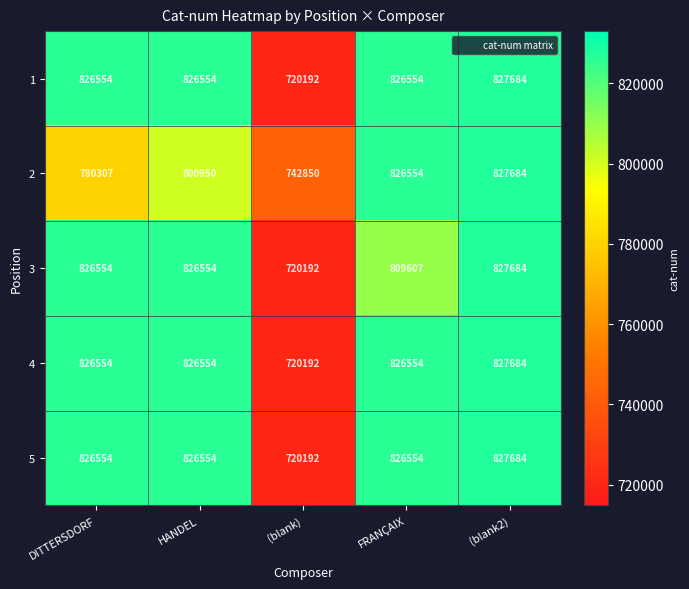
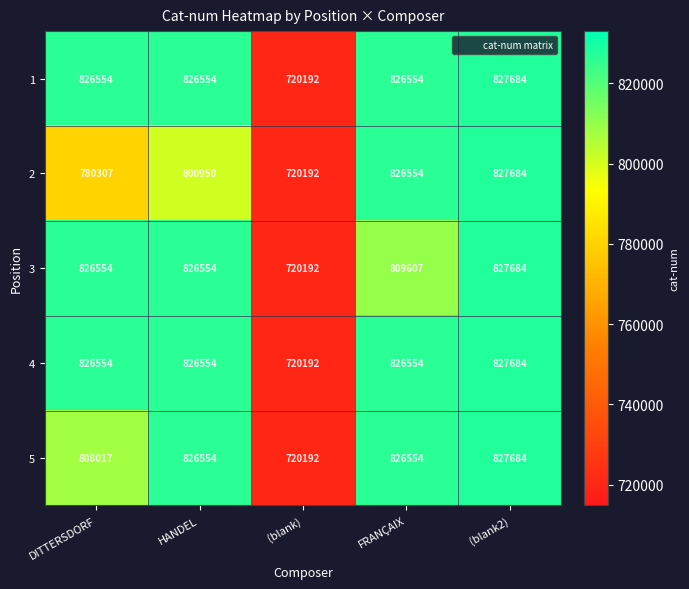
2, (blank): 742850 -> 720192
5, DITTERSDORF: 826554 -> 808017
